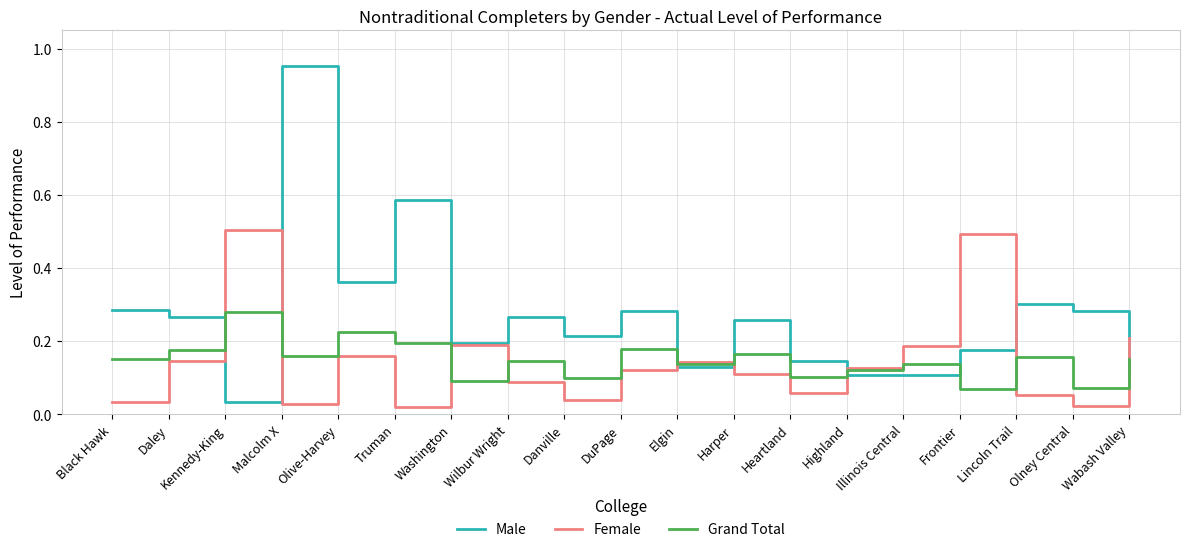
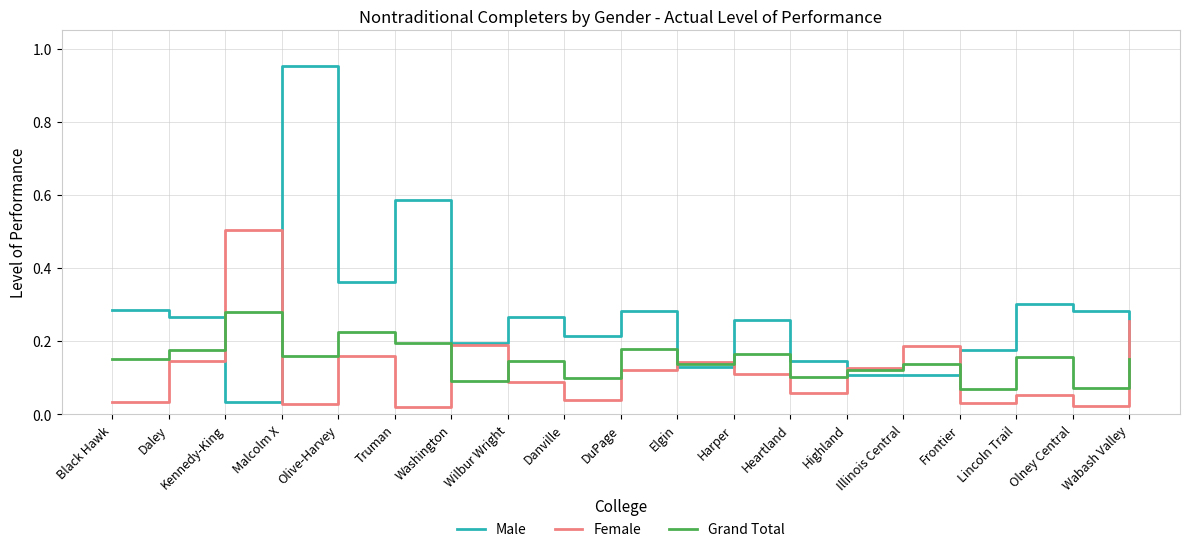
Female, Frontier: 0.49 -> 0.03
Female, Wabash Valley: 0.21 -> 0.26
